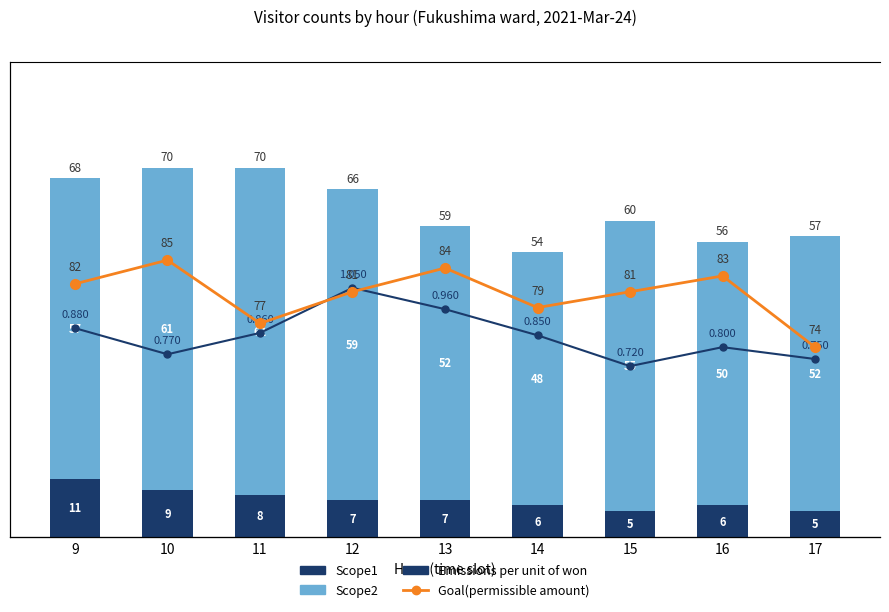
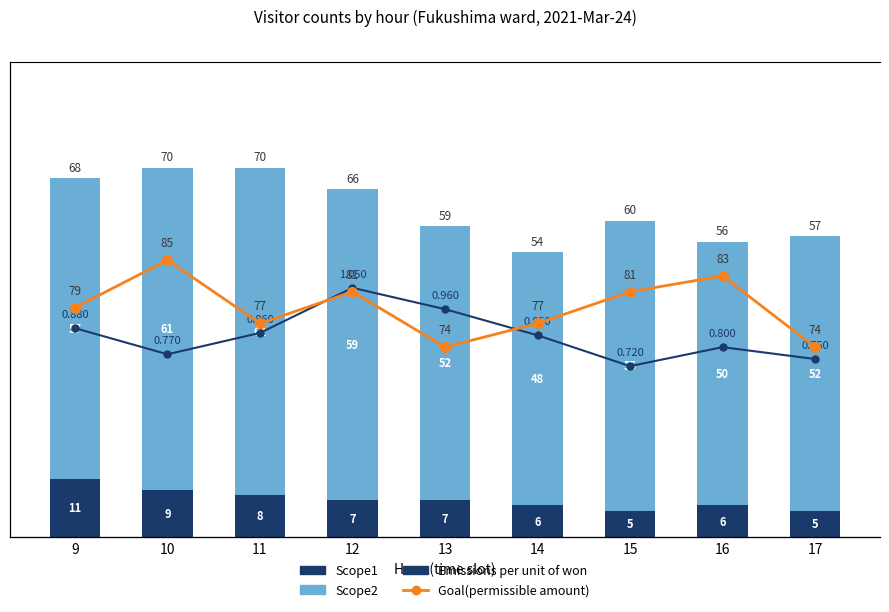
Goal(permissible amount), 9: 82 -> 79
Goal(permissible amount), 13: 84 -> 74
Goal(permissible amount), 14: 79 -> 77
